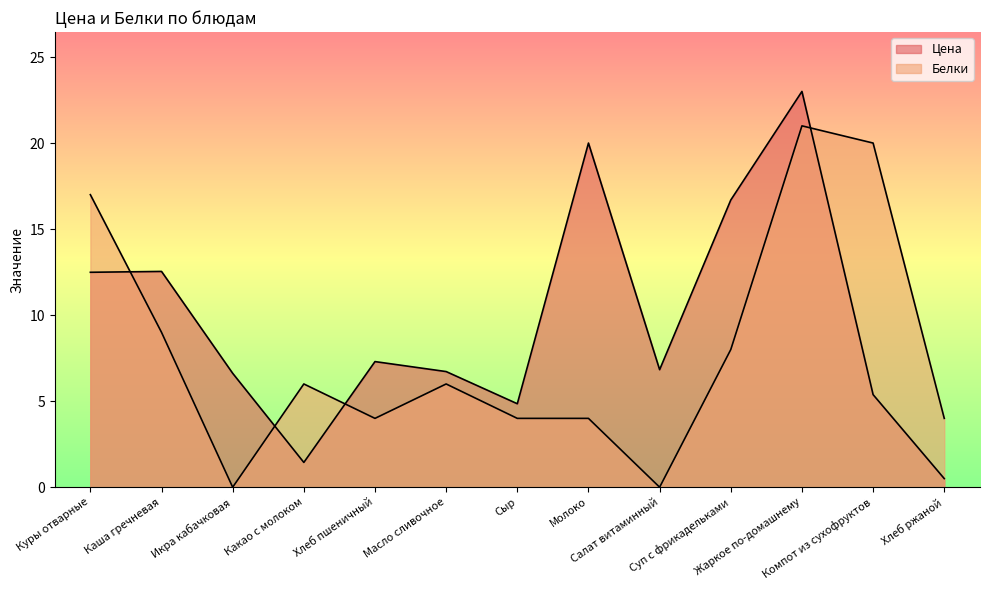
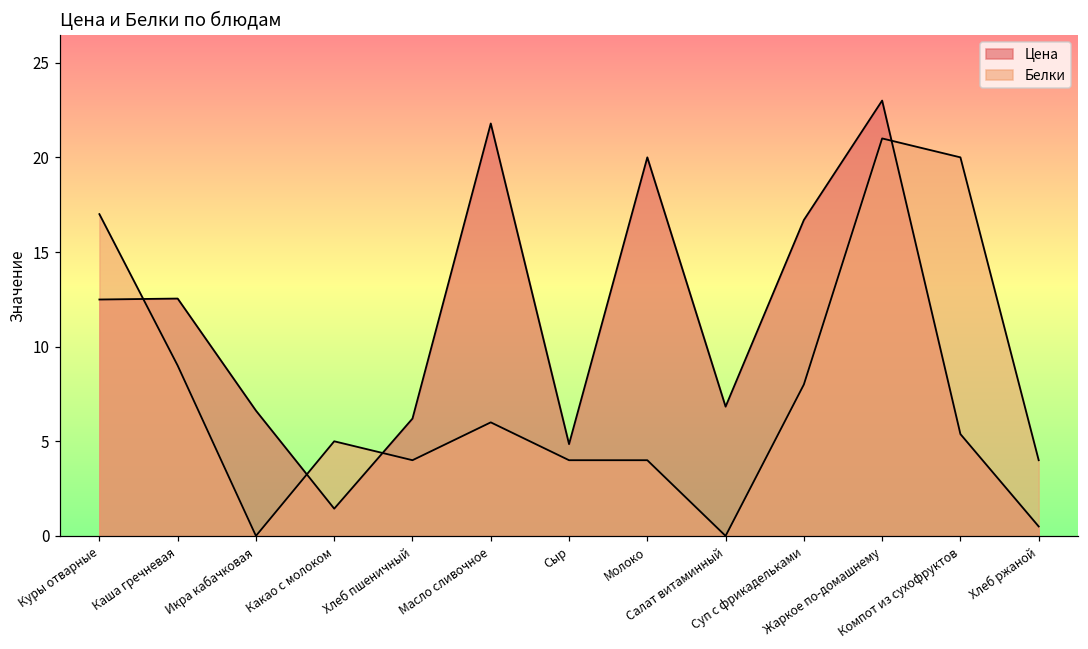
Белки, Какао с молоком: 6 -> 5
Цена, Хлеб пшеничный: 7.3 -> 6.2
Цена, Масло сливочное: 6.7 -> 21.8
